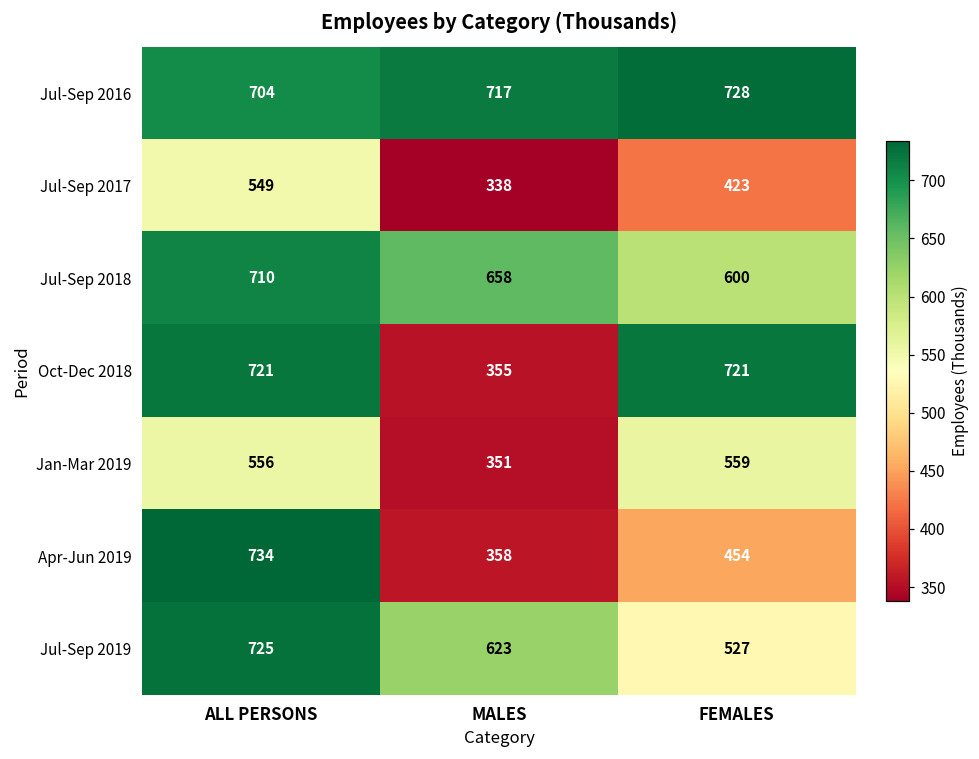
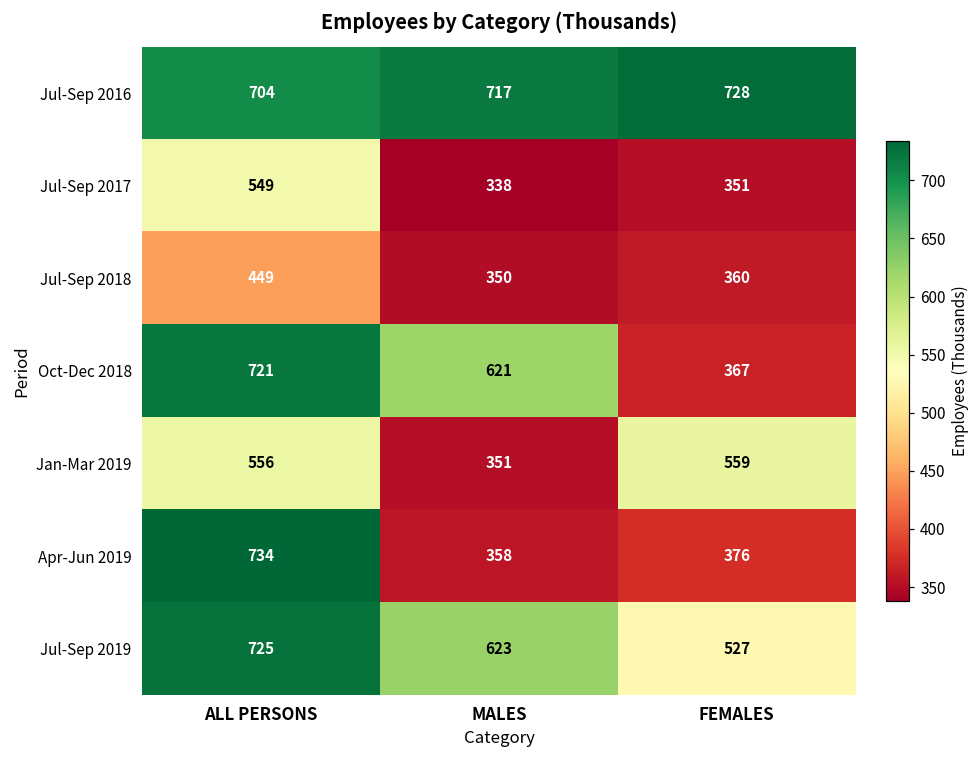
Jul-Sep 2017, FEMALES: 423 -> 351
Jul-Sep 2018, ALL PERSONS: 710 -> 449
Jul-Sep 2018, MALES: 658 -> 350
Jul-Sep 2018, FEMALES: 600 -> 360
Oct-Dec 2018, MALES: 355 -> 621
Oct-Dec 2018, FEMALES: 721 -> 367
Apr-Jun 2019, FEMALES: 454 -> 376
